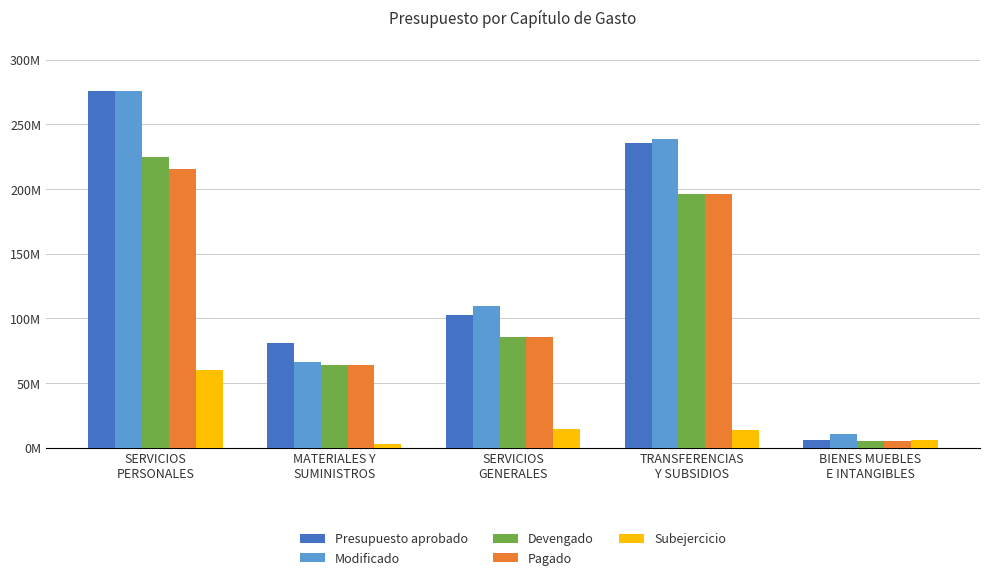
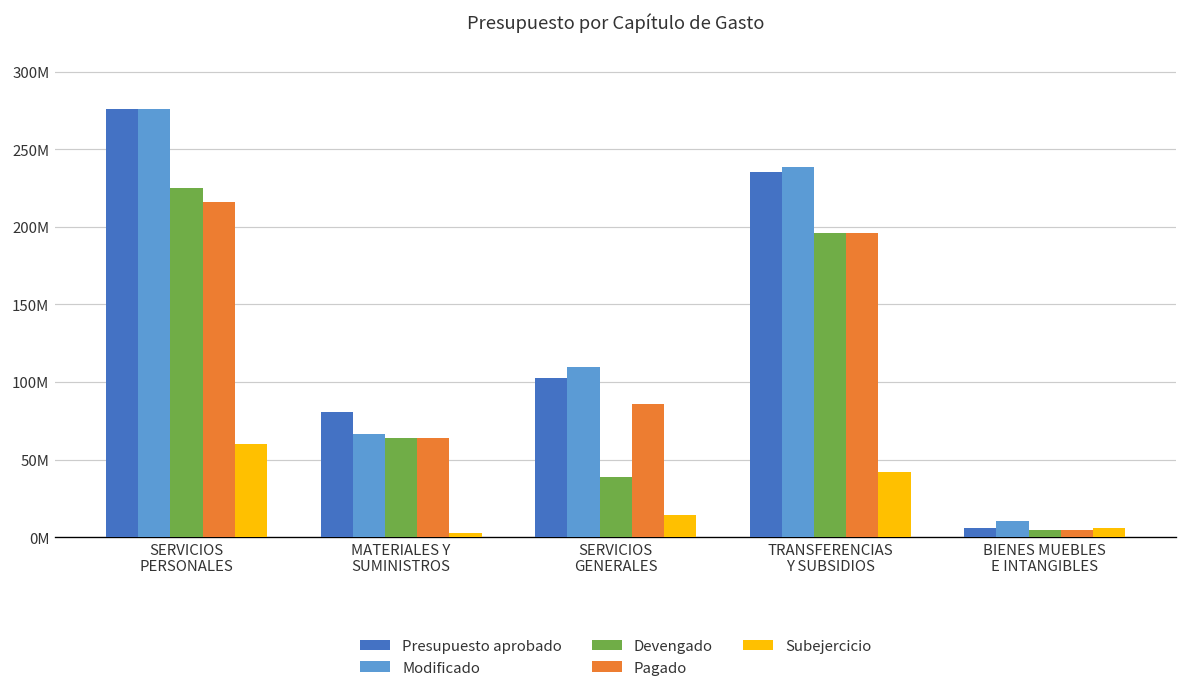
Devengado, SERVICIOS GENERALES: 86000000 -> 39000000
Subejercicio, TRANSFERENCIAS Y SUBSIDIOS: 13000000 -> 42000000
